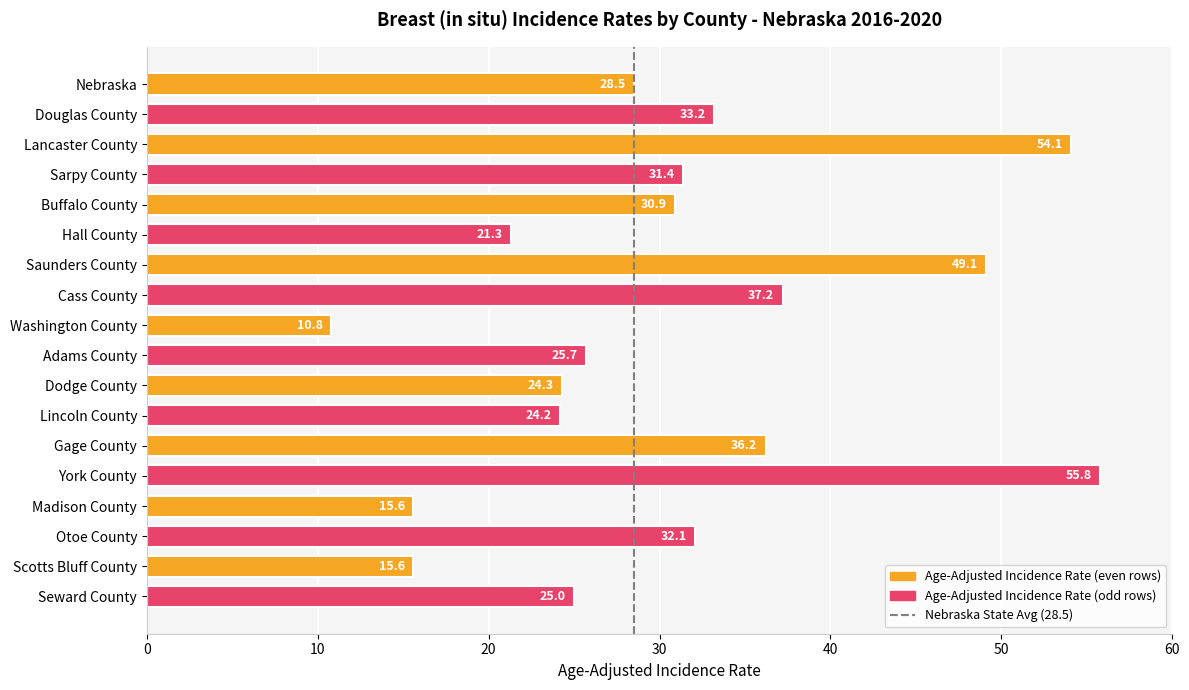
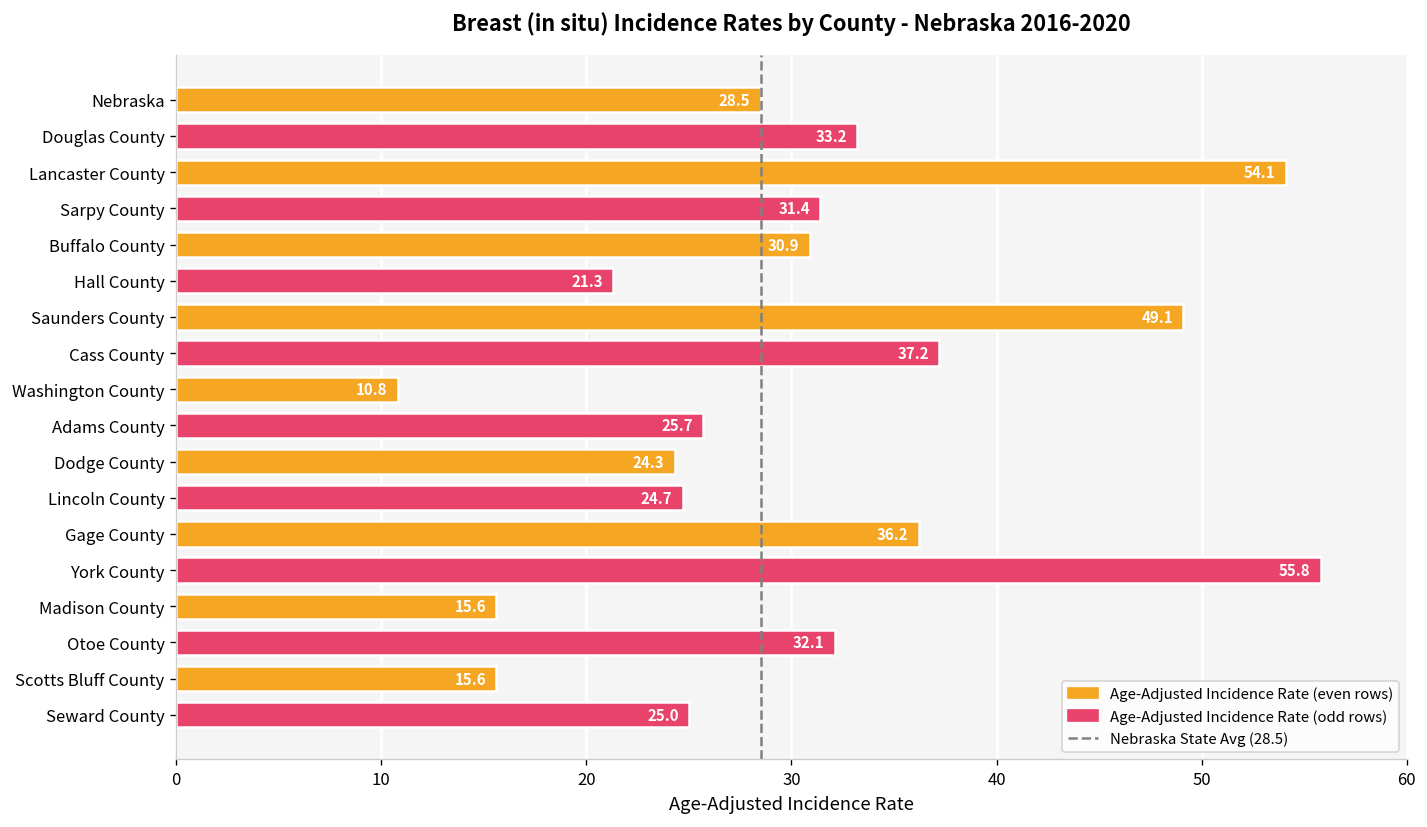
Lincoln County: 24.2 -> 24.7
